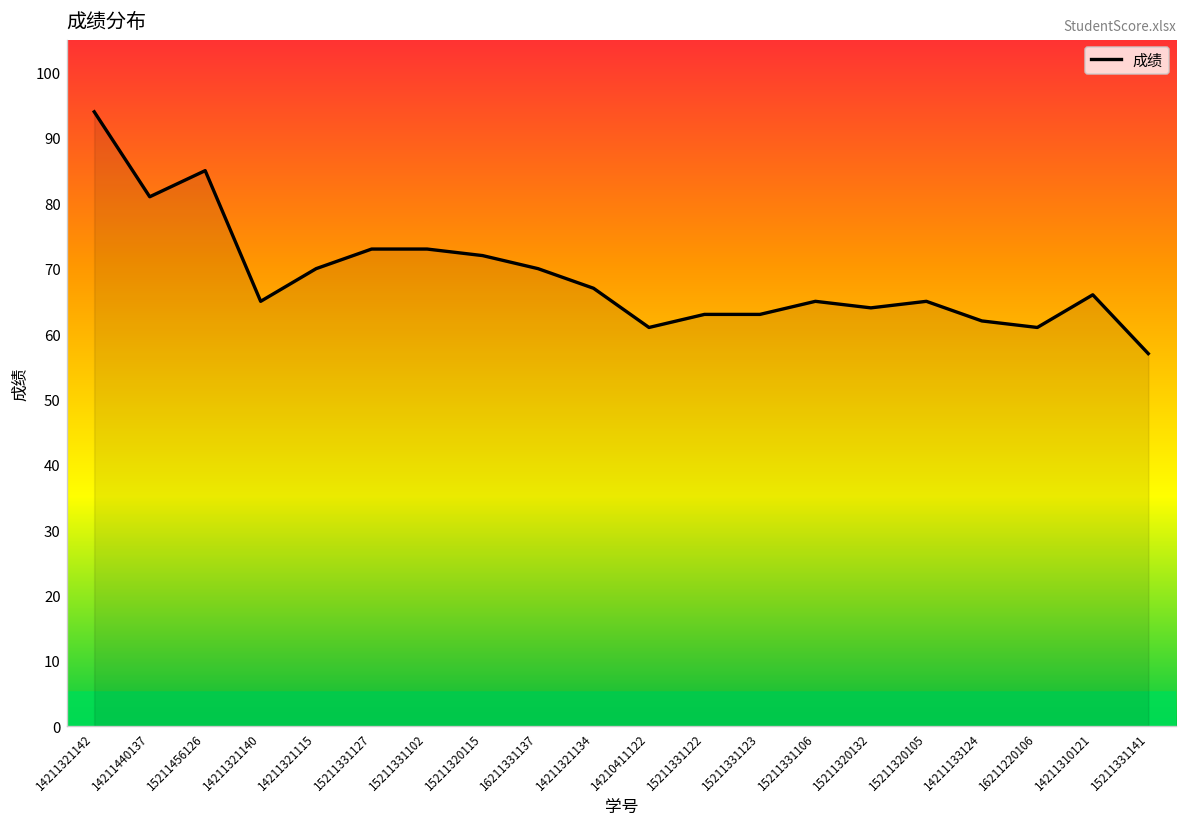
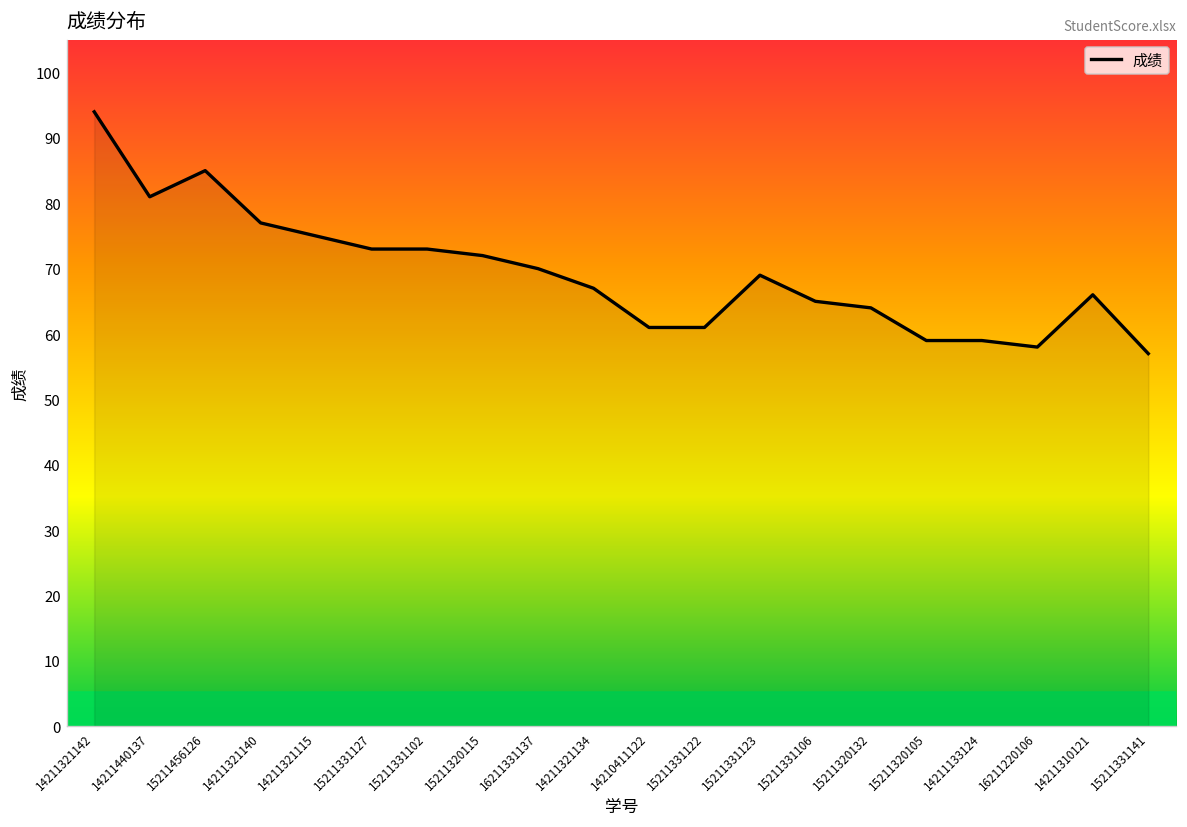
14211321140: 65 -> 77
14211321115: 70 -> 75
15211331122: 63 -> 61
15211331123: 63 -> 69
15211320105: 65 -> 59
14211133124: 62 -> 59
16211220106: 61 -> 58
